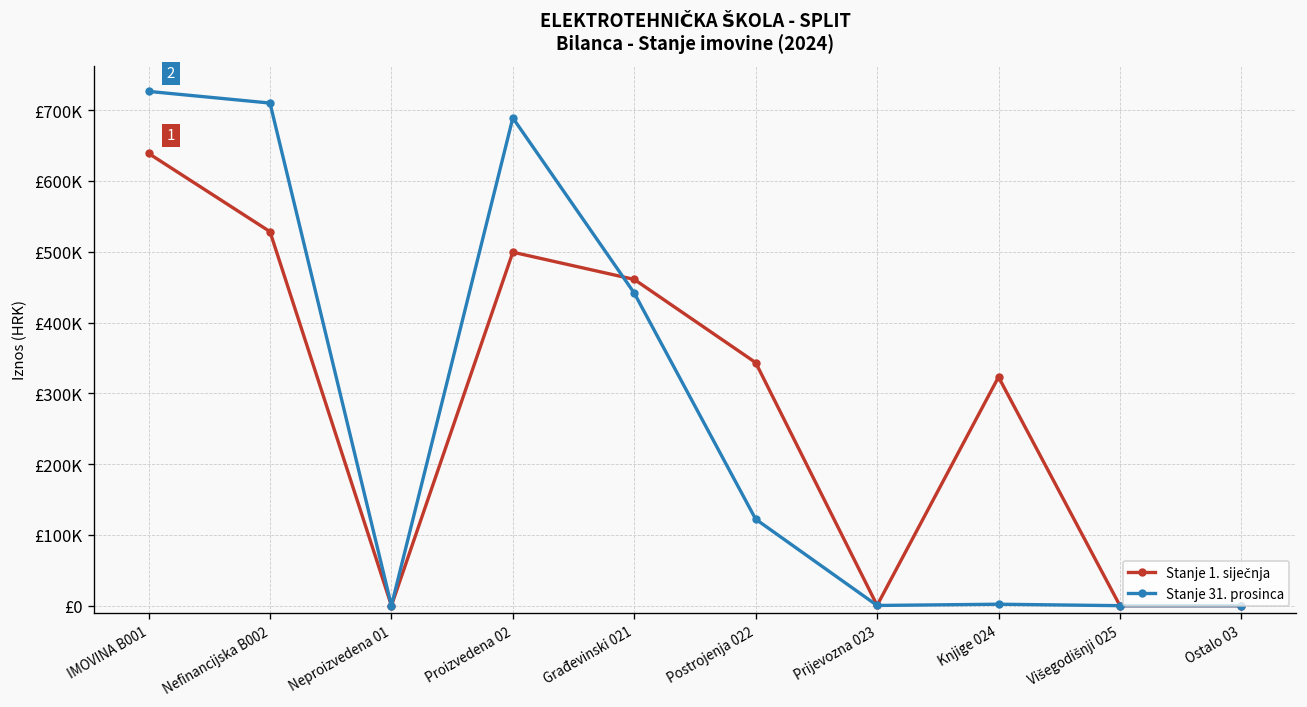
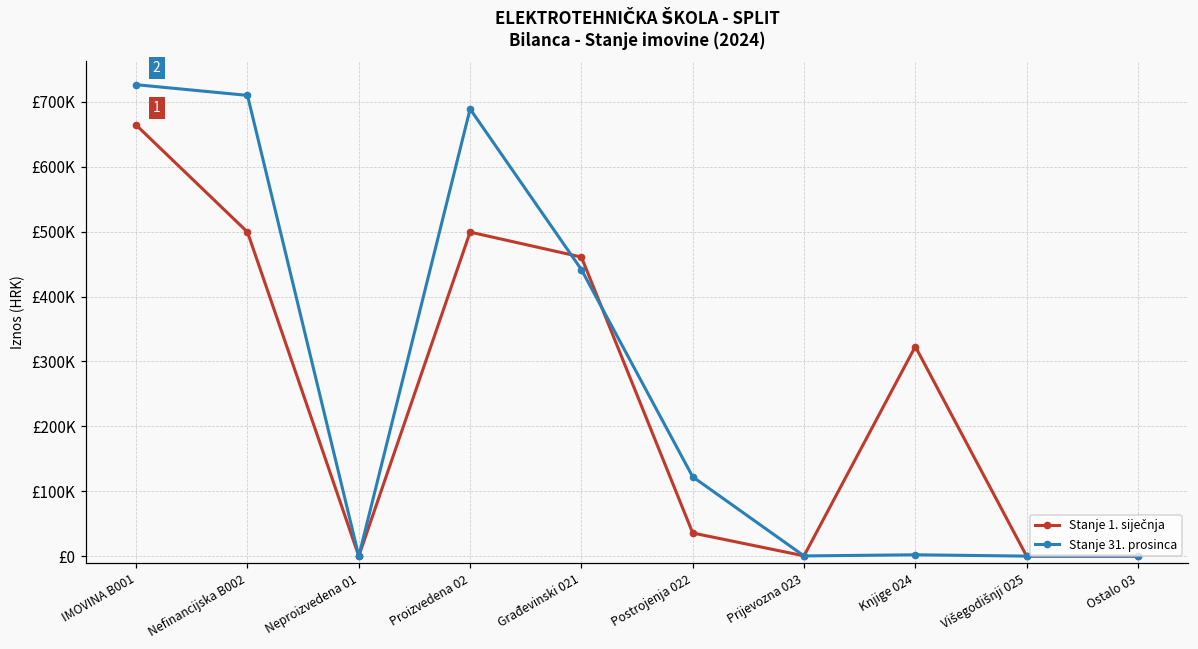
Stanje 1. siječnja, IMOVINA B001: £640000 -> £660000
Stanje 1. siječnja, Nefinancijska B002: £530000 -> £500000
Stanje 1. siječnja, Postrojenja 022: £340000 -> £40000
